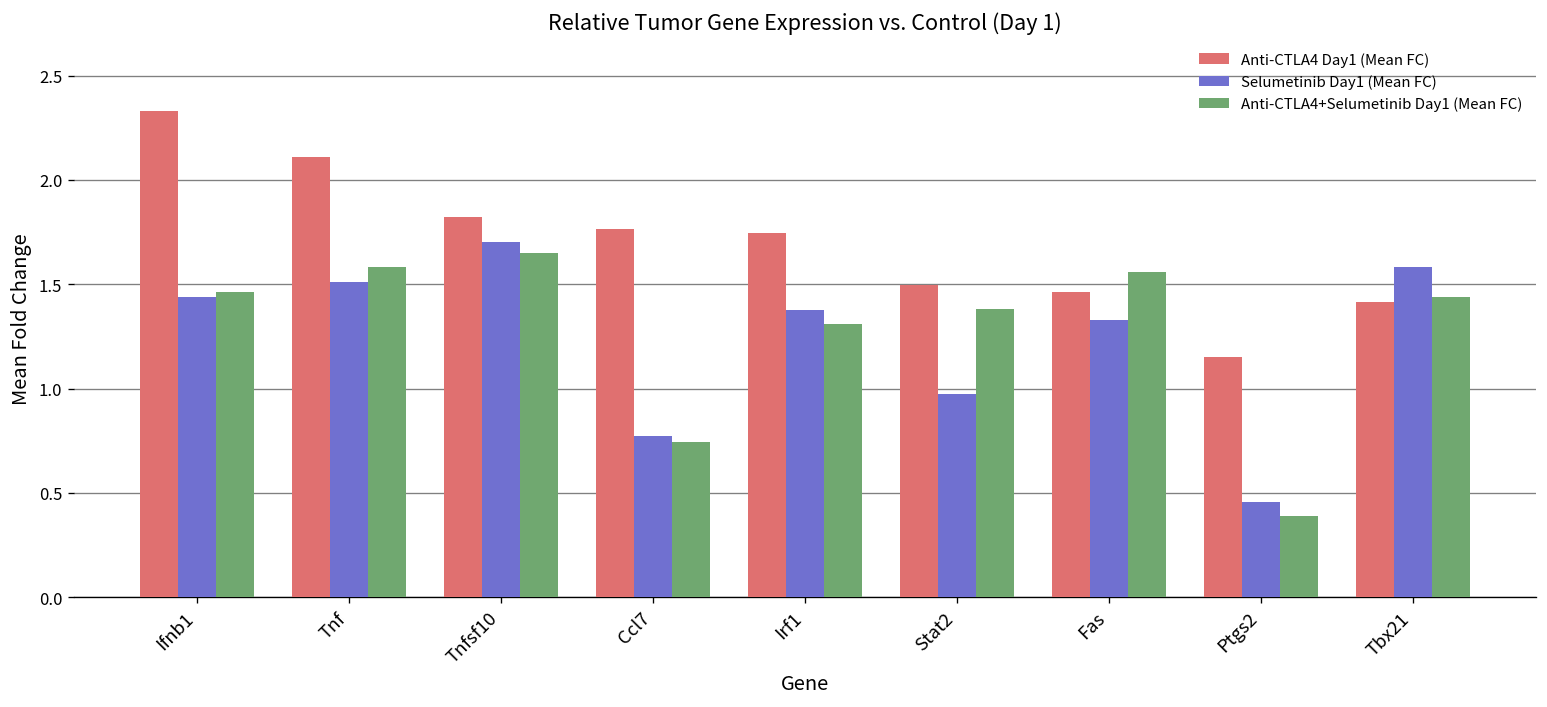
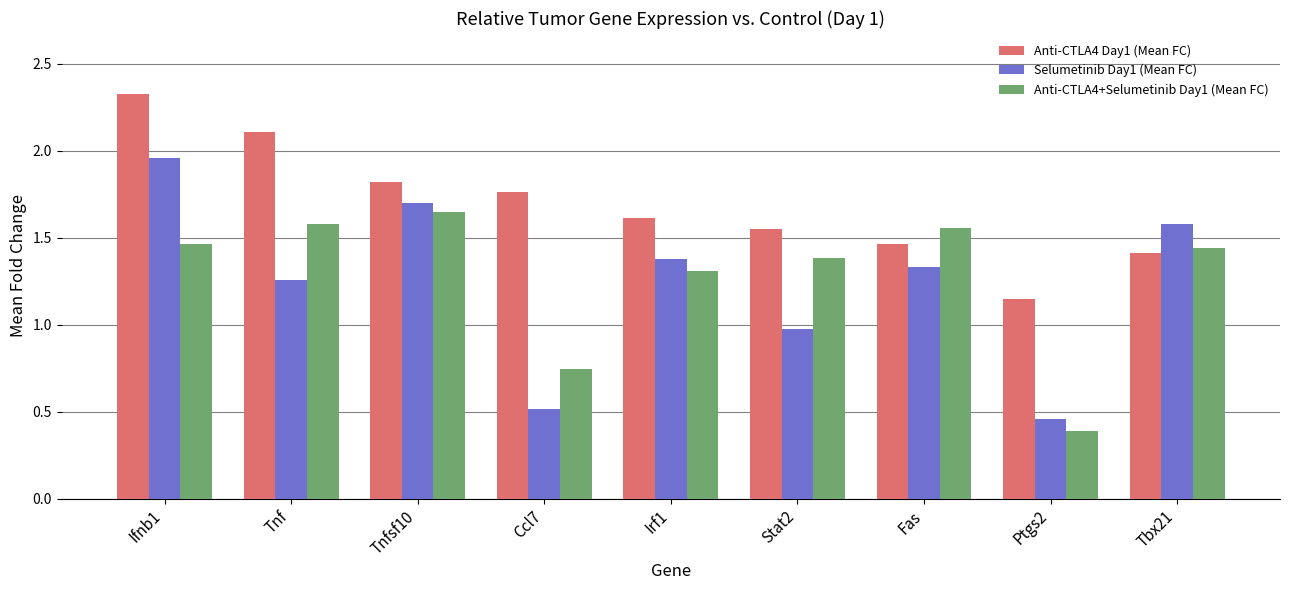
Selumetinib Day1 (Mean FC), Ifnb1: 1.44 -> 1.96
Selumetinib Day1 (Mean FC), Tnf: 1.51 -> 1.25
Selumetinib Day1 (Mean FC), Ccl7: 0.77 -> 0.52
Anti-CTLA4 Day1 (Mean FC), Irf1: 1.74 -> 1.61
Anti-CTLA4 Day1 (Mean FC), Stat2: 1.50 -> 1.55
